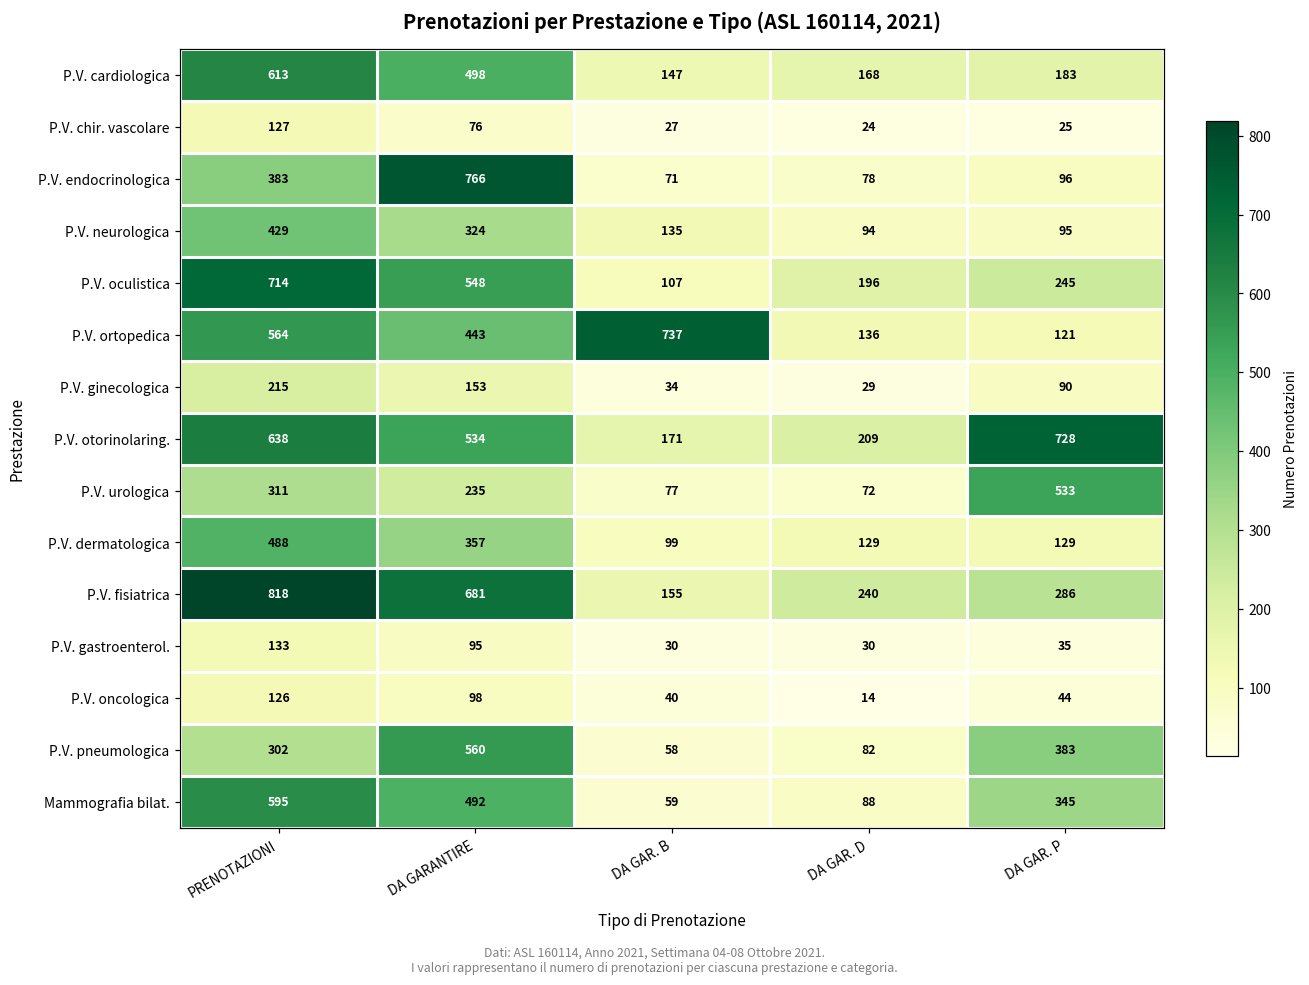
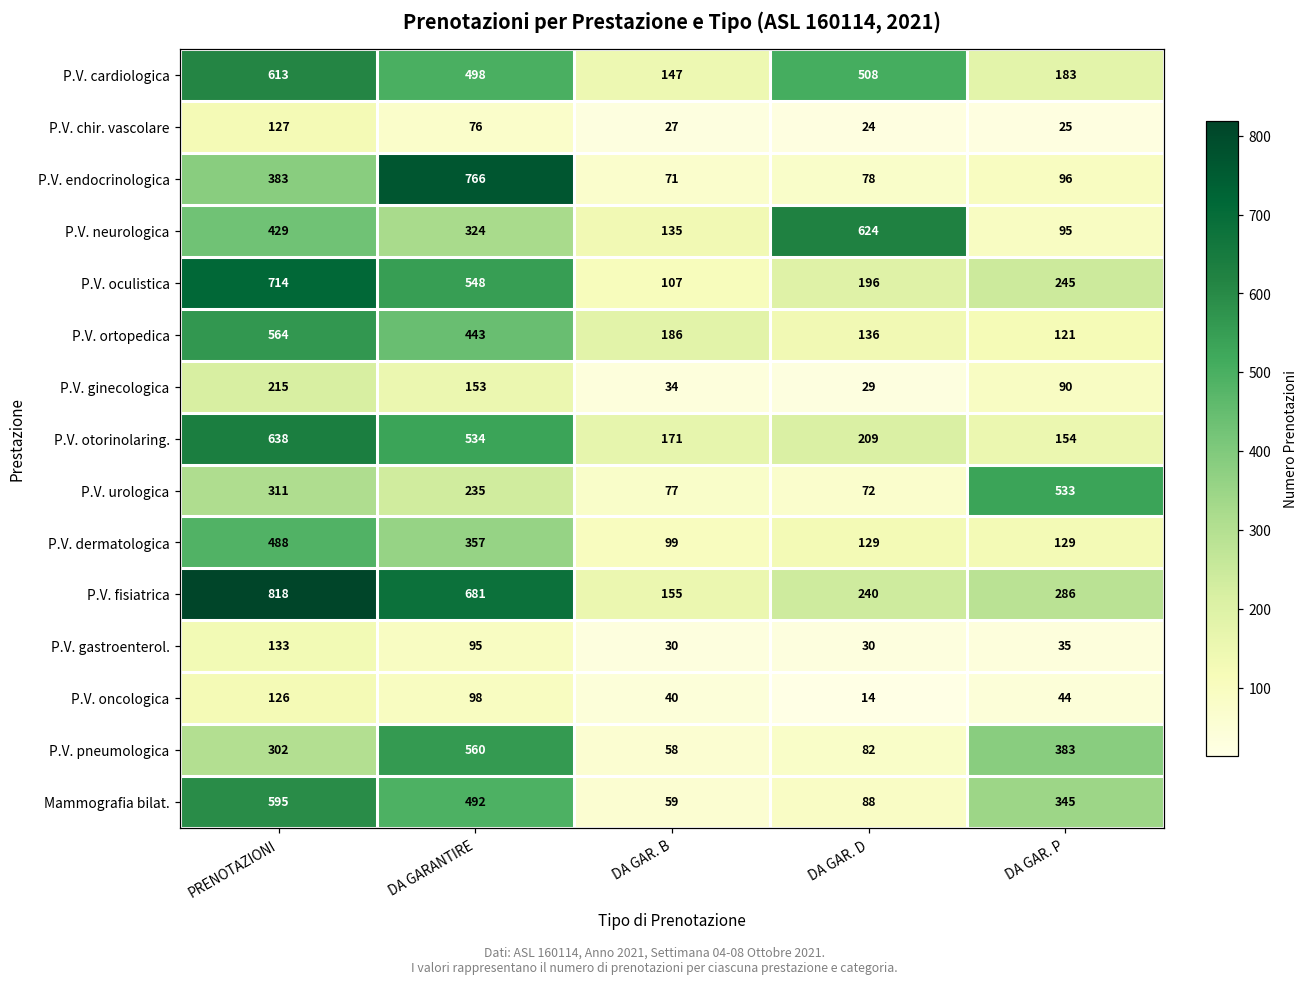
P.V. cardiologica, DA GAR. D: 168 -> 508
P.V. neurologica, DA GAR. D: 94 -> 624
P.V. ortopedica, DA GAR. B: 737 -> 186
P.V. otorinolaring., DA GAR. P: 728 -> 154
